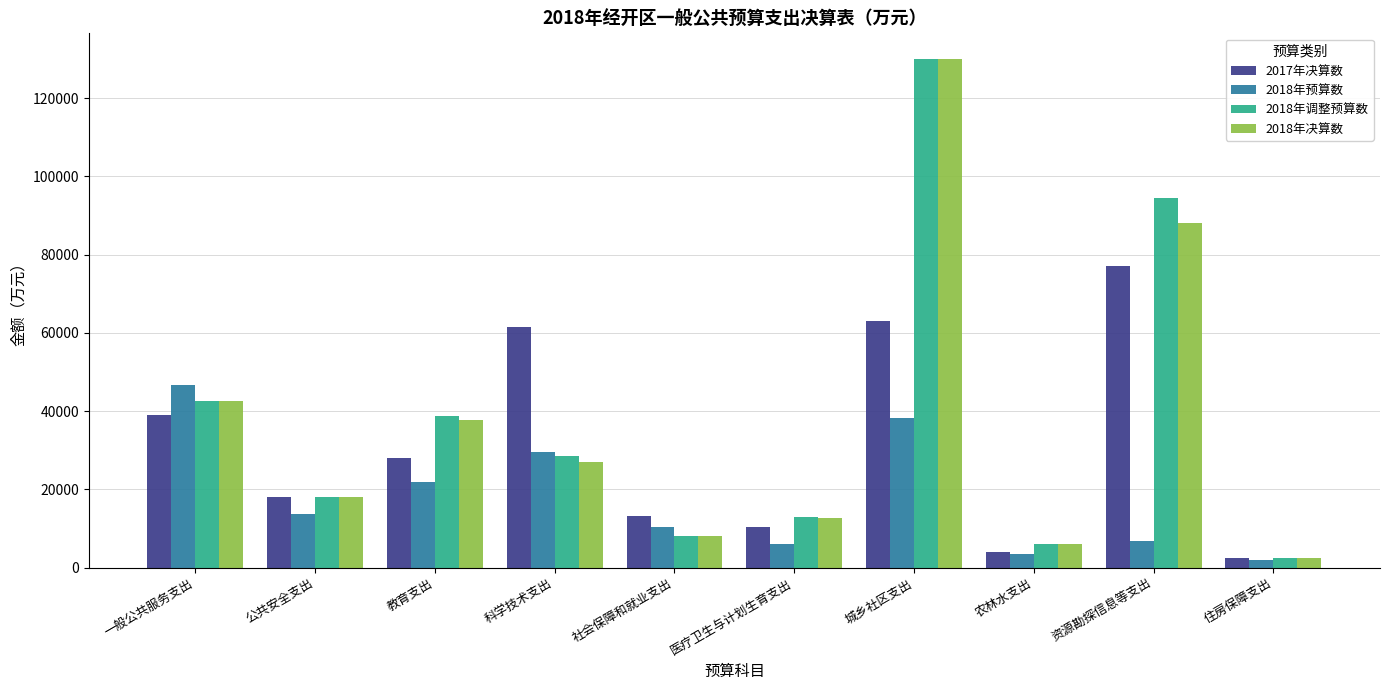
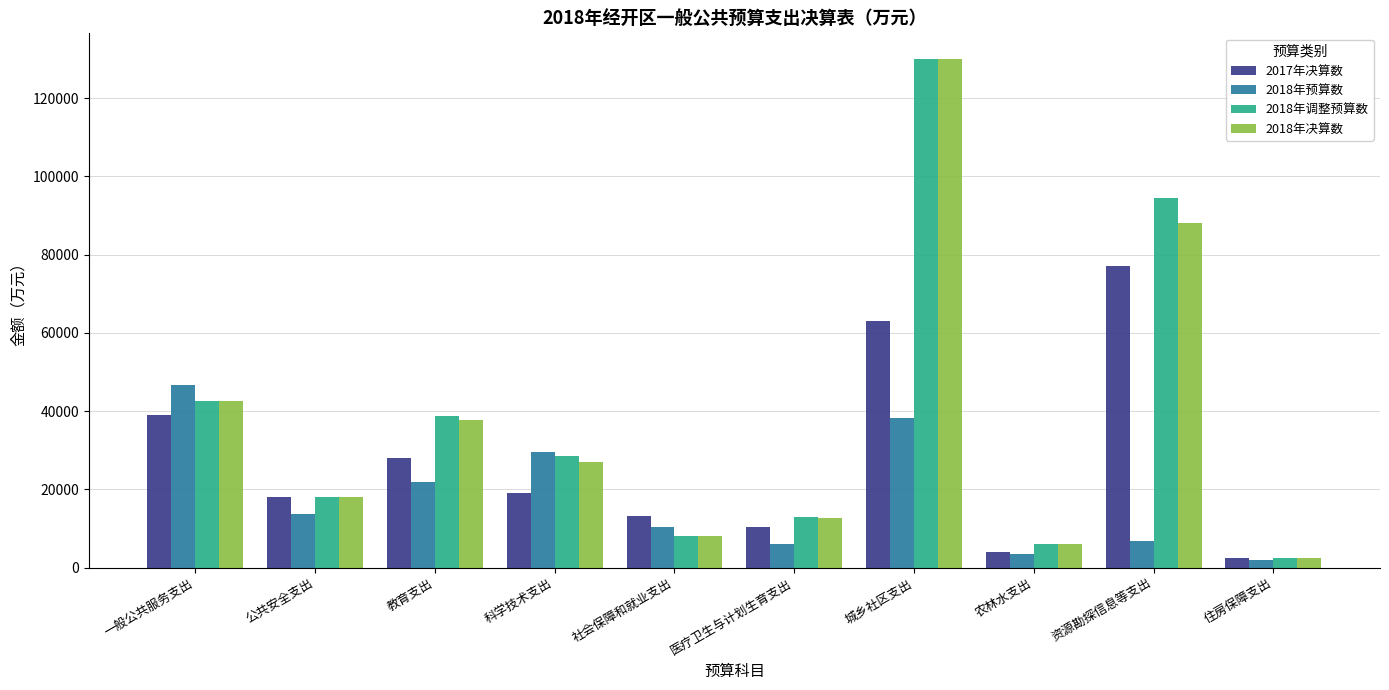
2017年决算数, 科学技术支出: 62000 -> 19000
